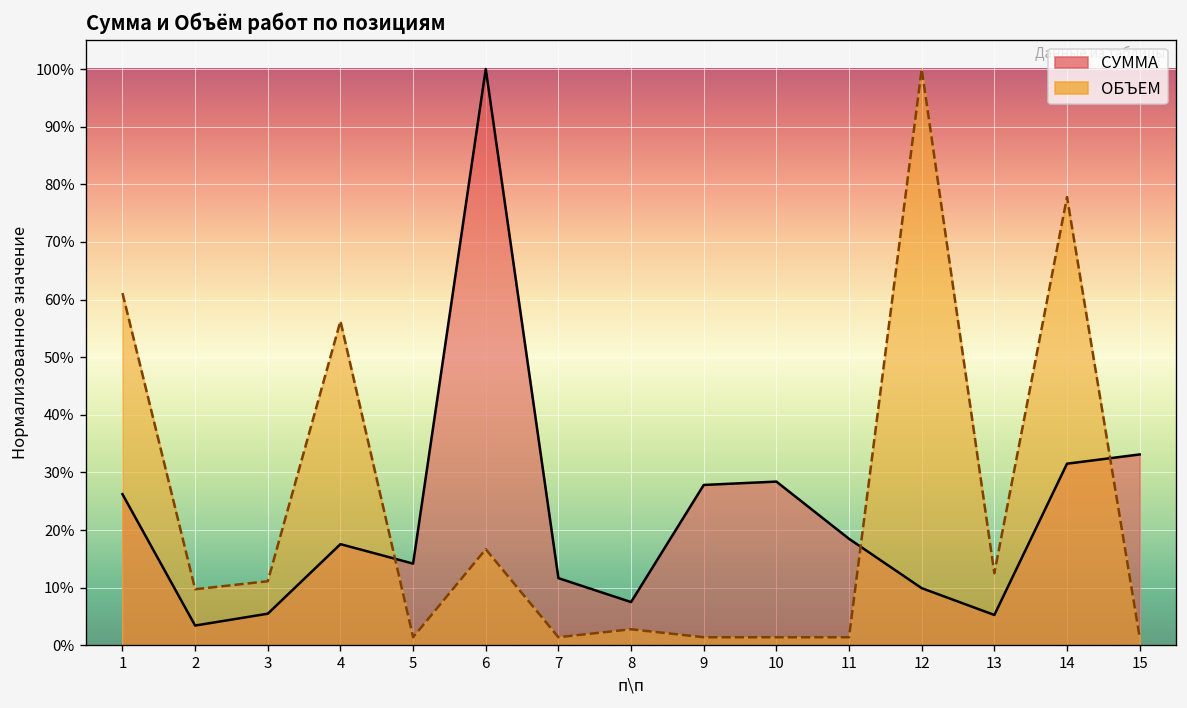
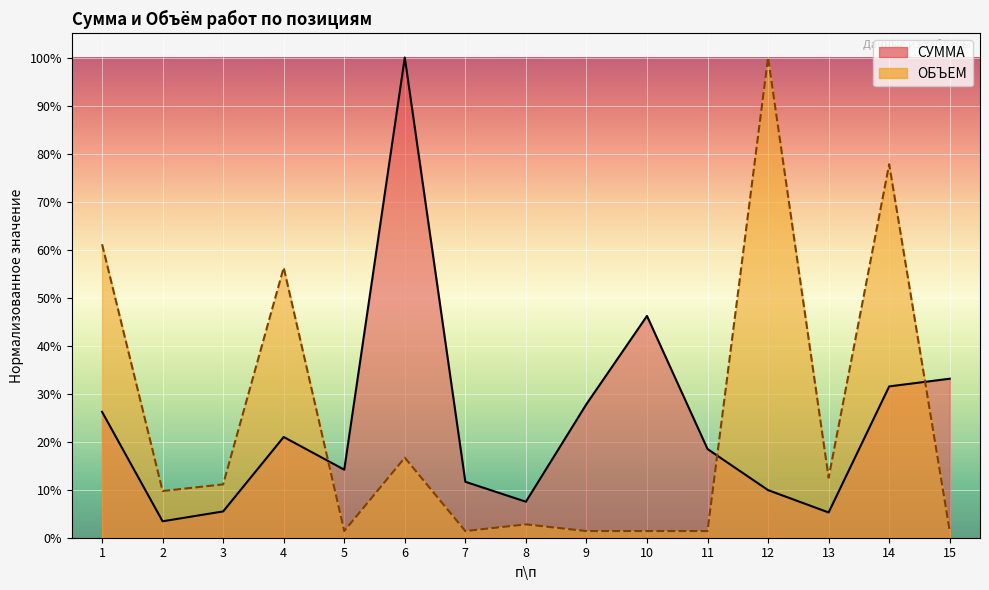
СУММА, 4: 18% -> 21%
СУММА, 10: 28% -> 46%
